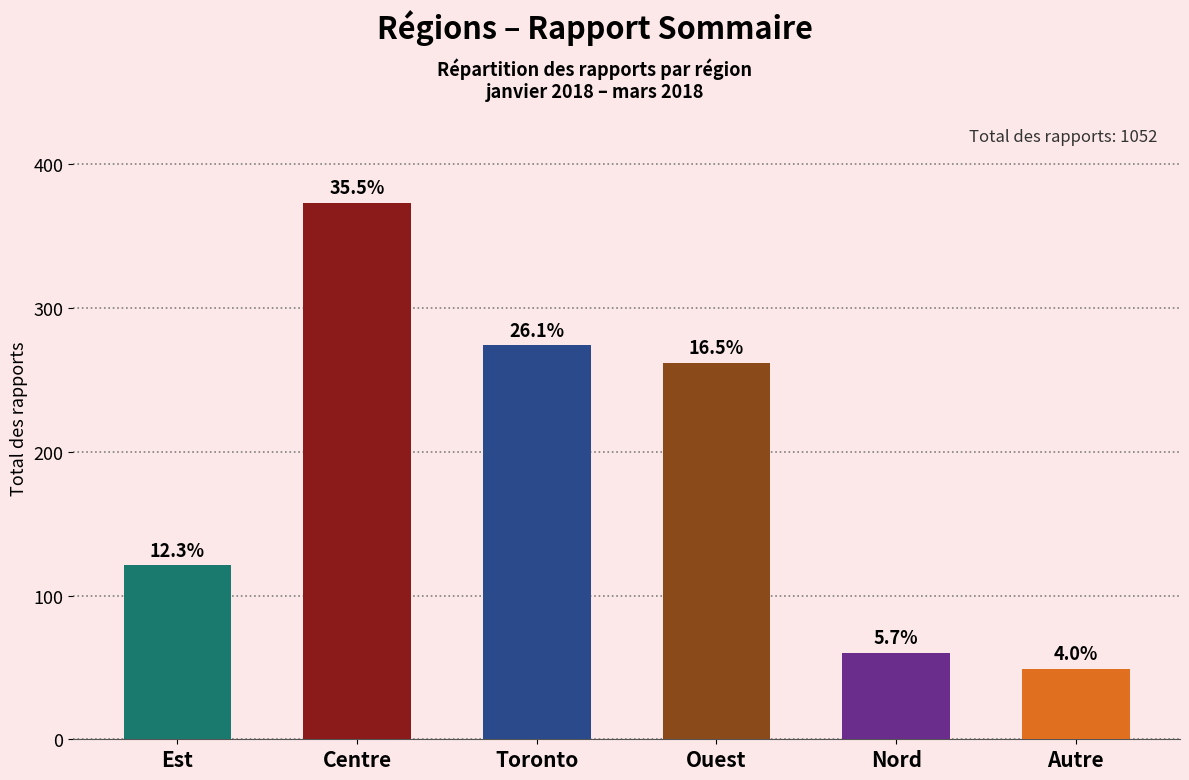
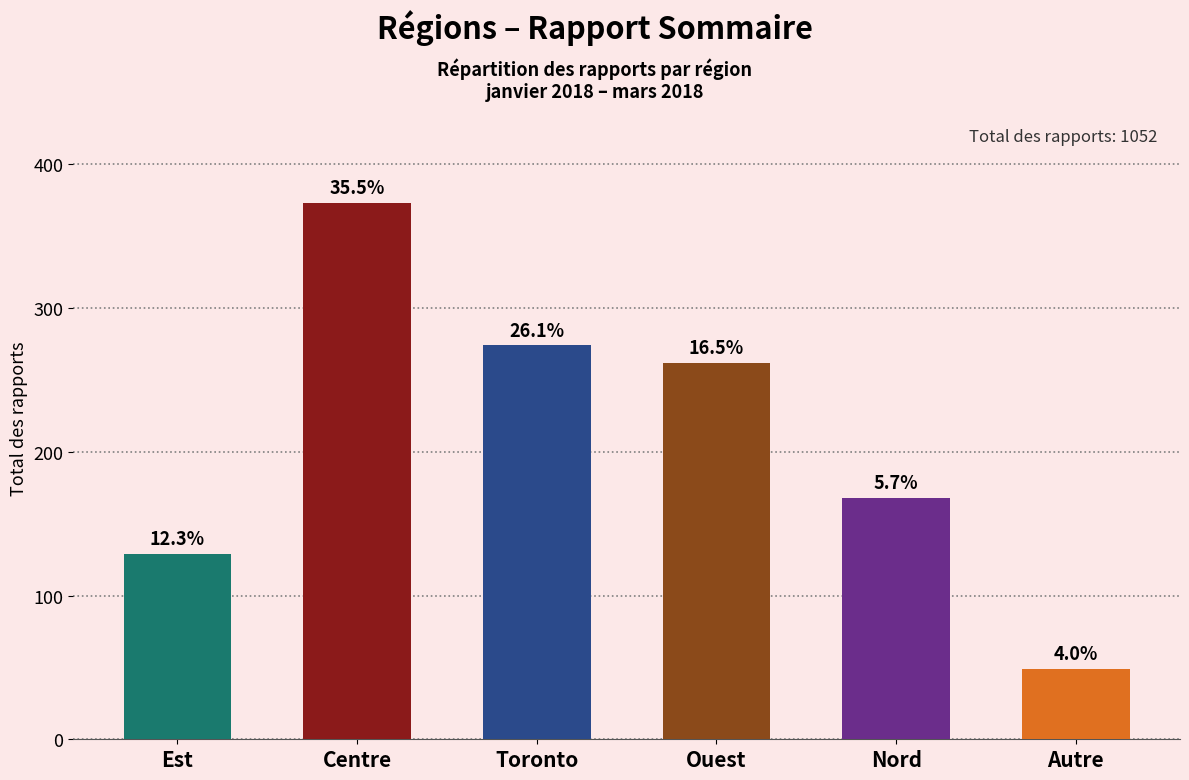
Est: 121 -> 129
Nord: 60 -> 168
